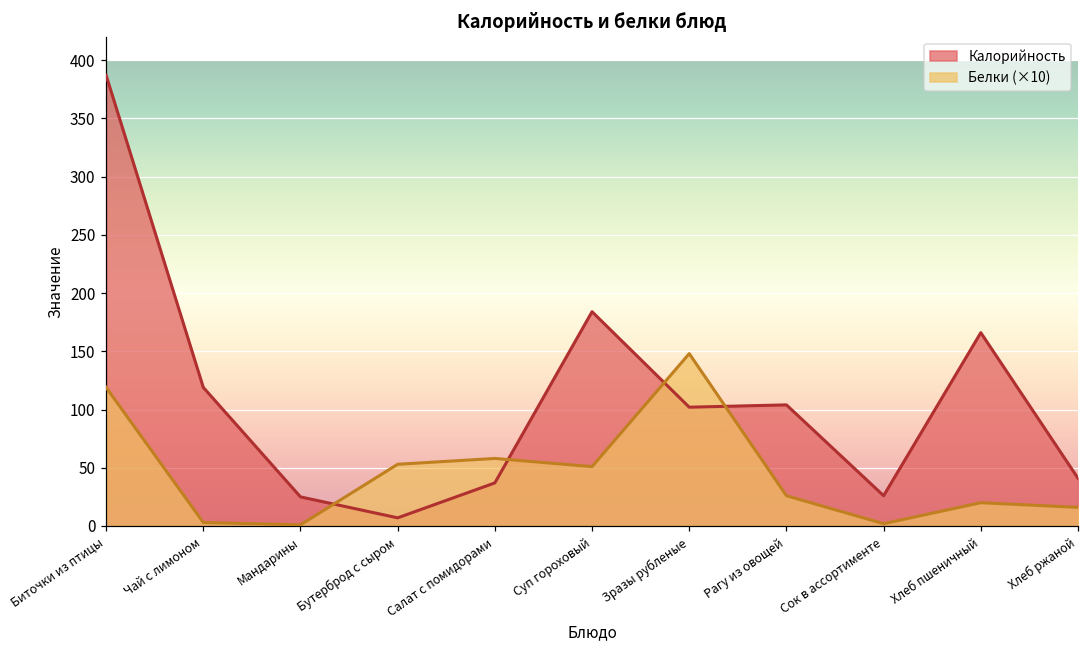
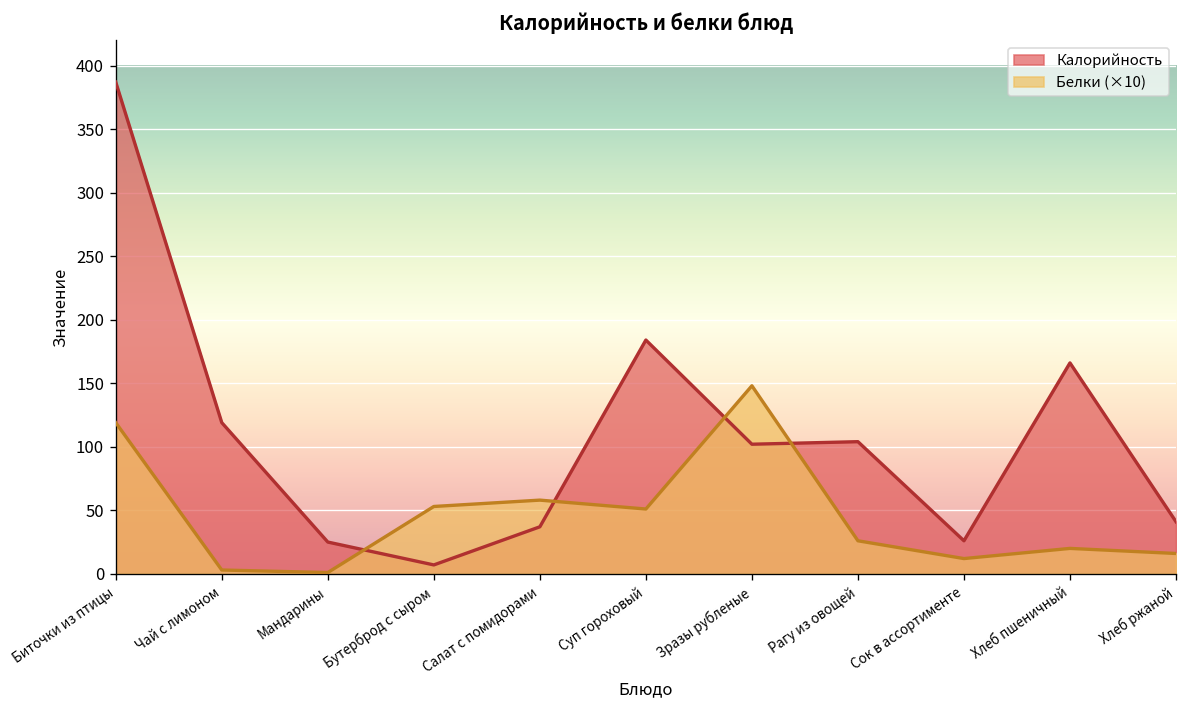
Белки (×10), Сок в ассортименте: 2 -> 12
